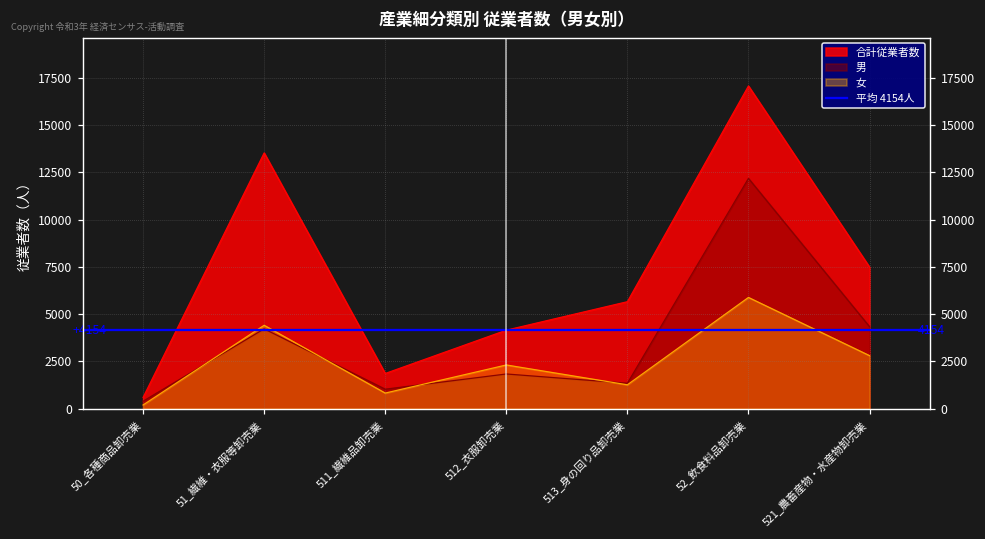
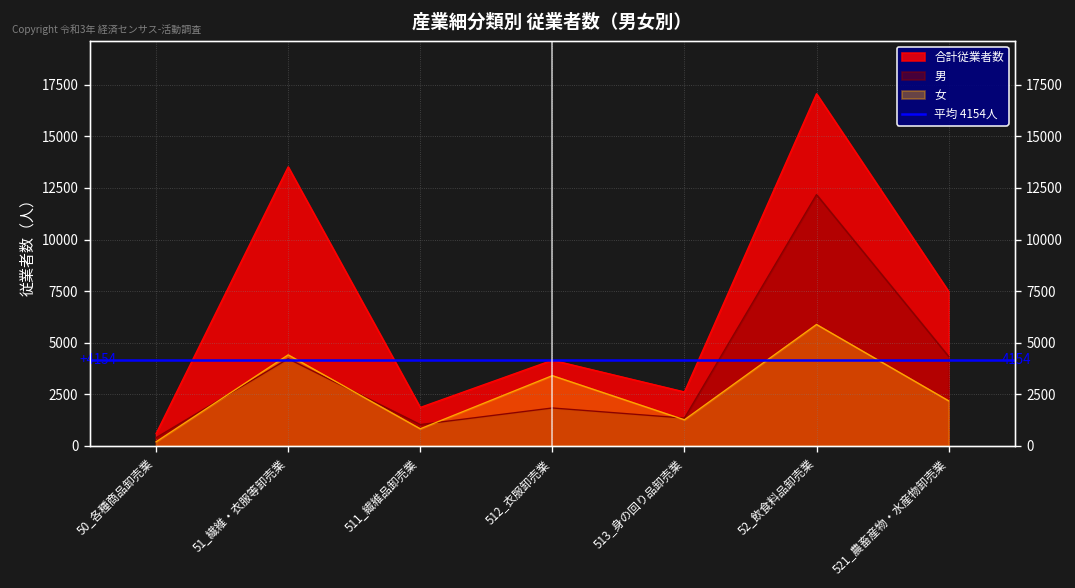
女, 512_衣服卸売業: 2300 -> 3400
合計従業者数, 513_身の回り品卸売業: 5700 -> 2600
女, 521_農畜産物・水産物卸売業: 2800 -> 2200
